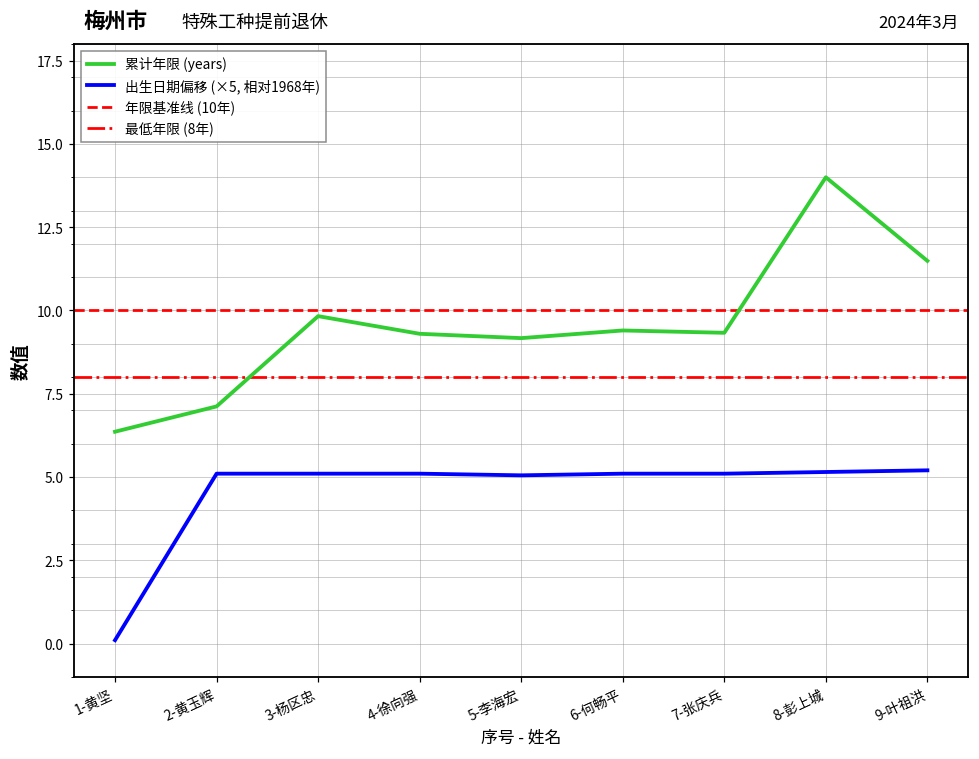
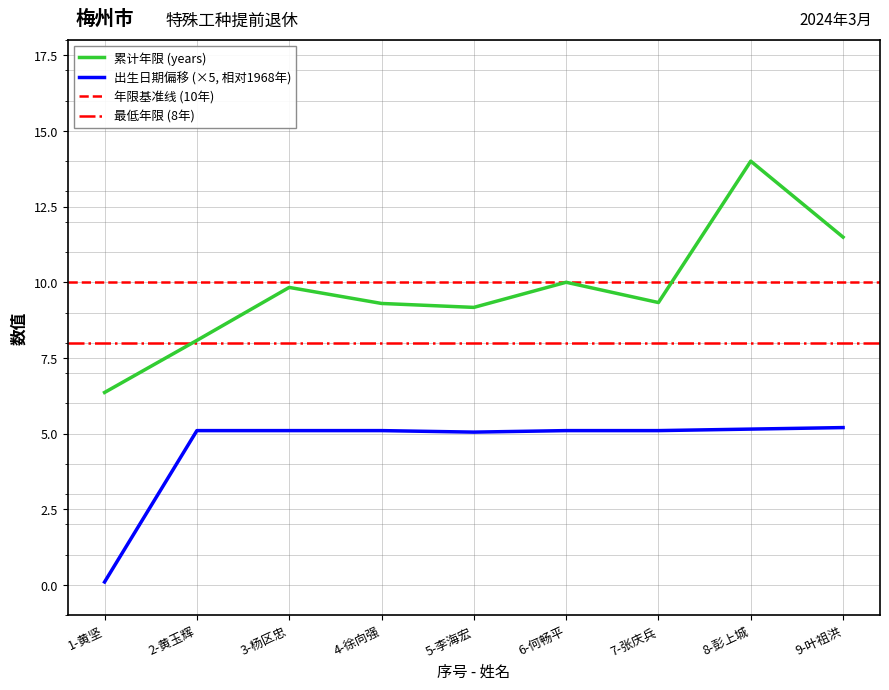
累计年限 (years), 2-黄玉辉: 7.1 -> 8.1
累计年限 (years), 6-何畅平: 9.4 -> 10.0
